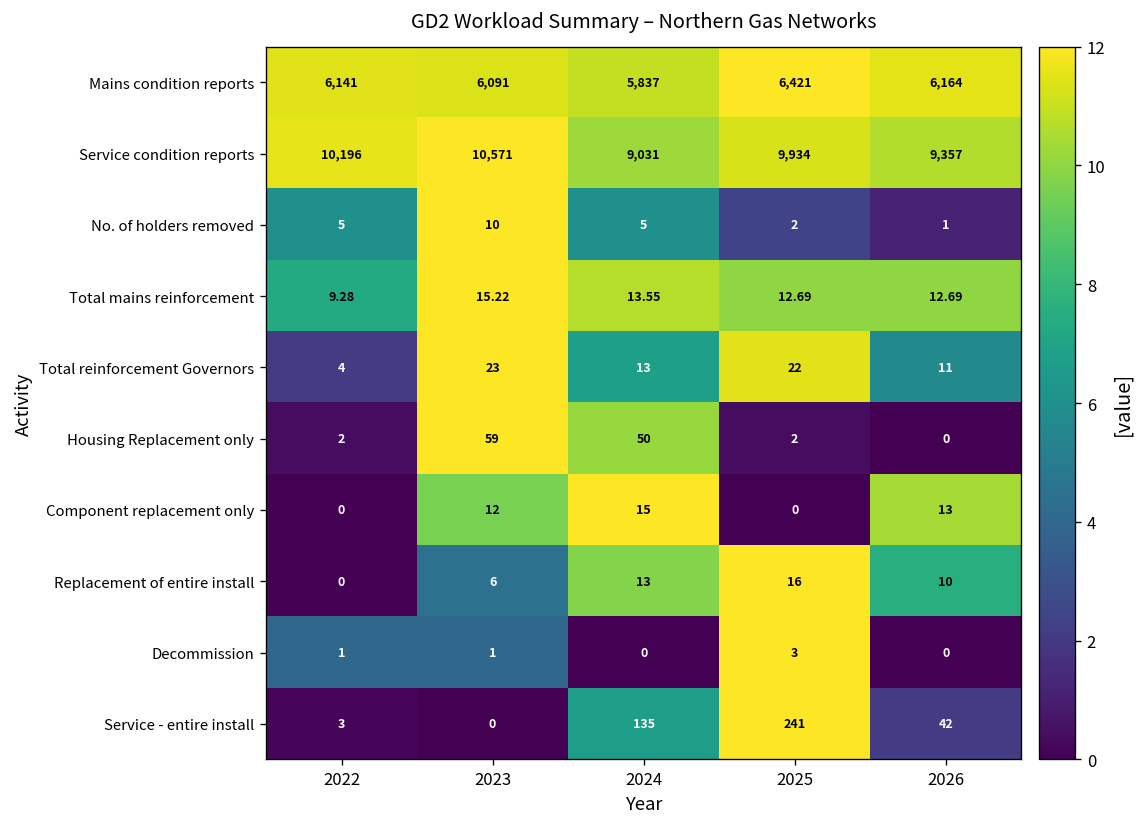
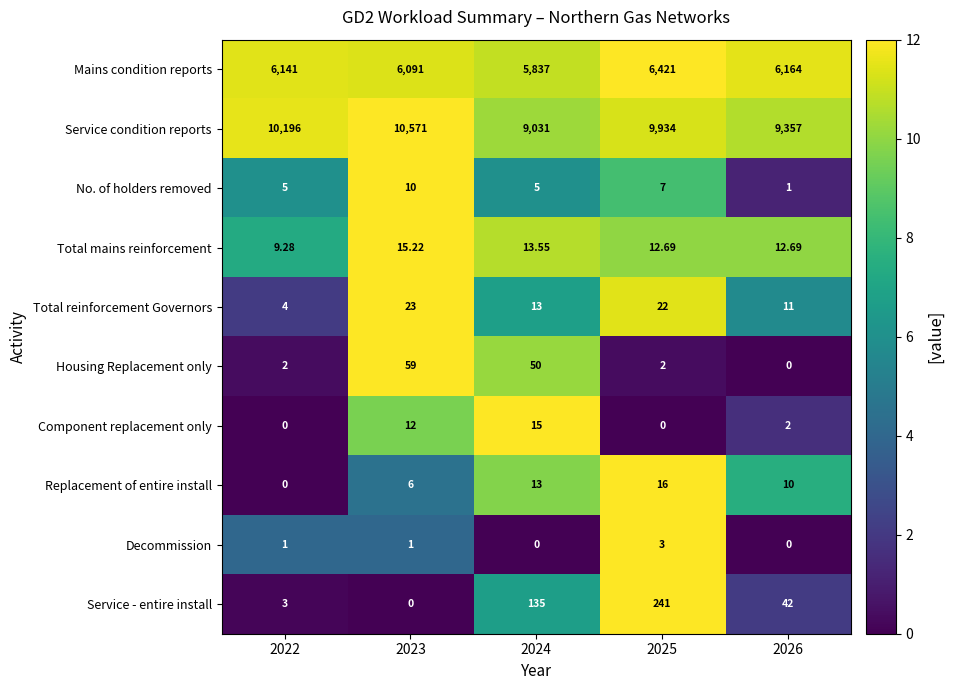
No. of holders removed, 2025: 2 -> 7
Component replacement only, 2026: 13 -> 2
